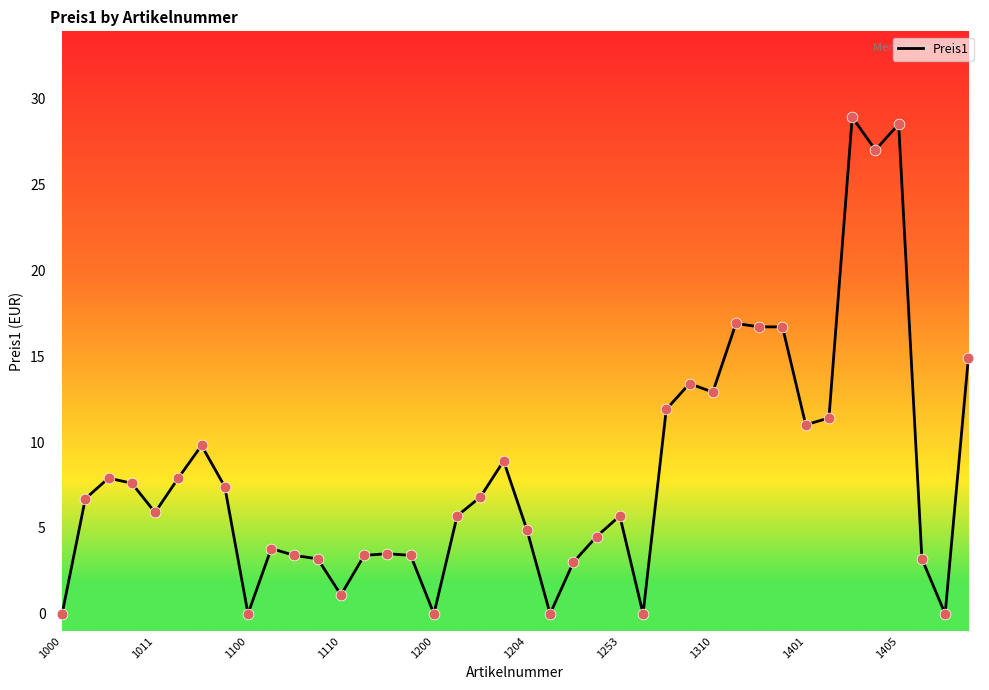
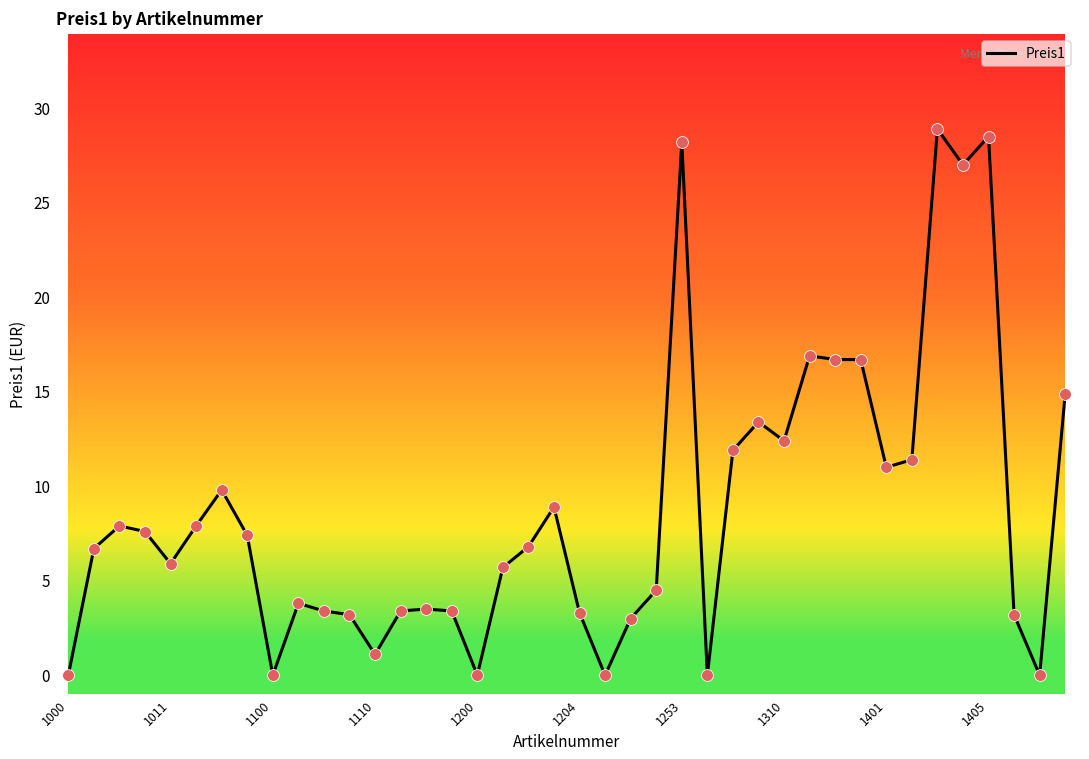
1204: 4.9 -> 3.3
1253: 5.7 -> 28.2
1310: 12.9 -> 12.4
